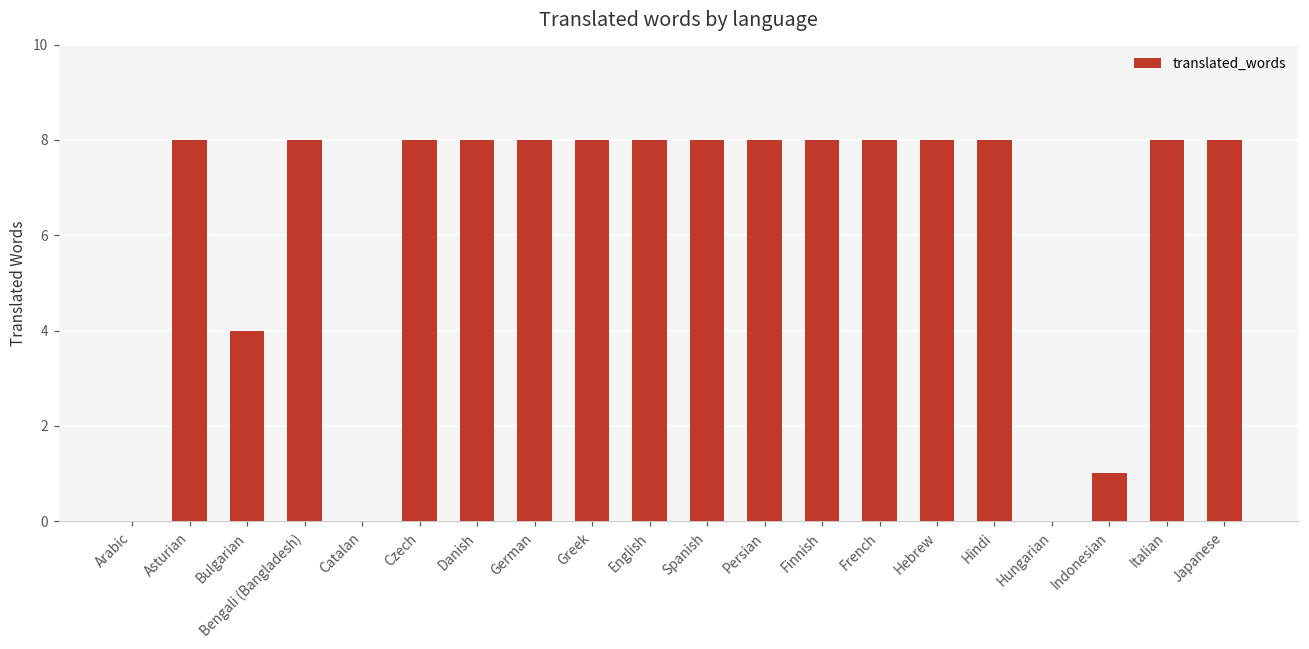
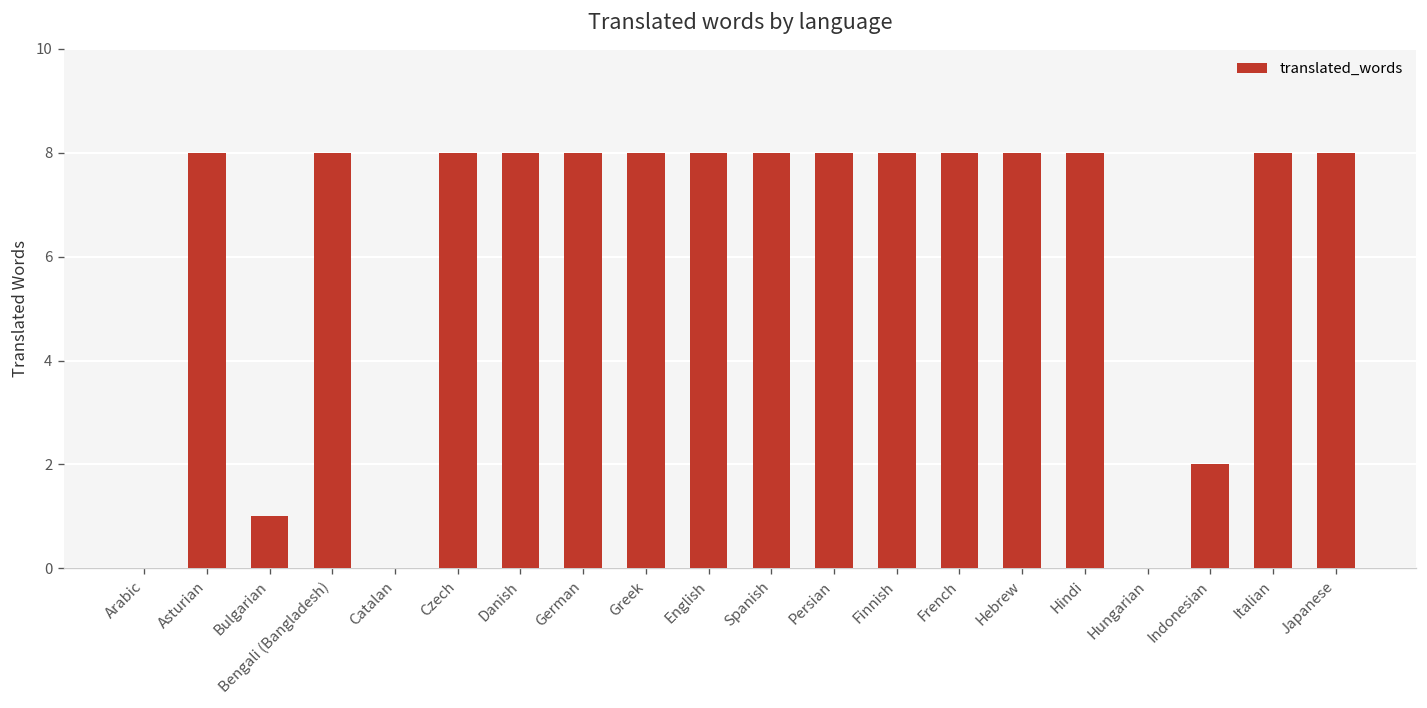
Bulgarian: 4 -> 1
Indonesian: 1 -> 2
